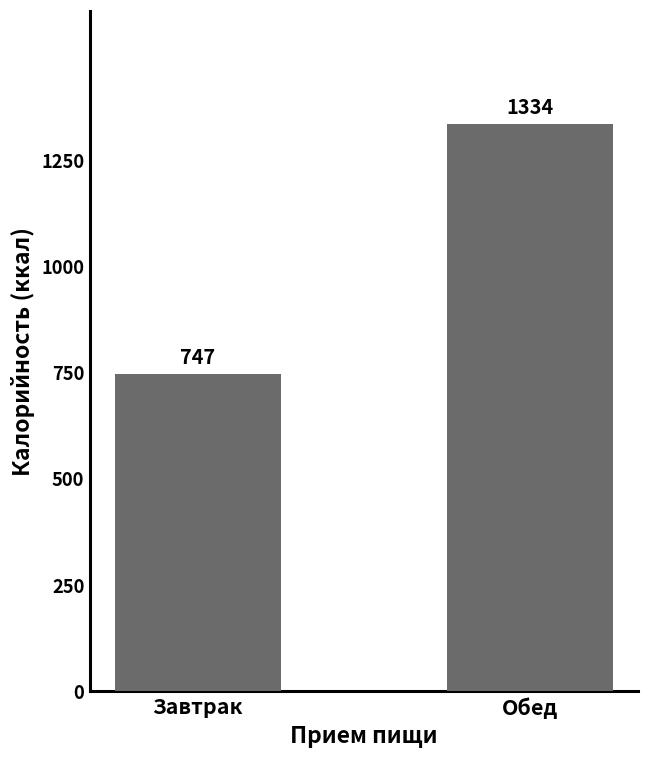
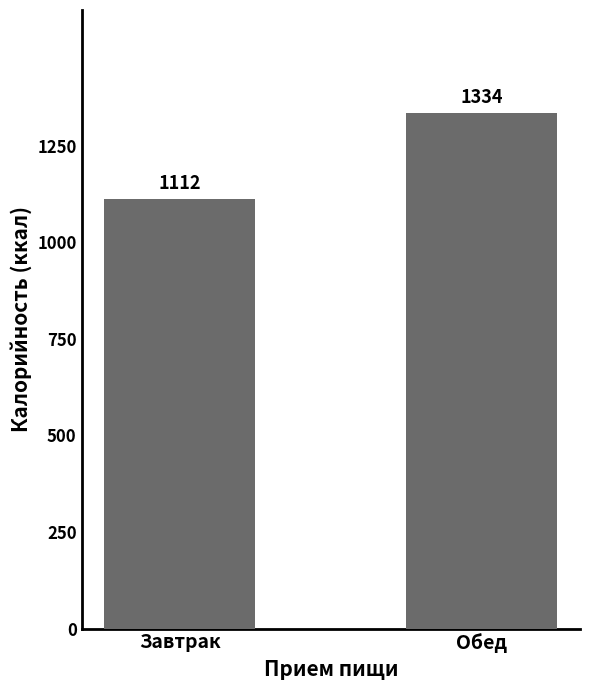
Завтрак: 747 -> 1112
